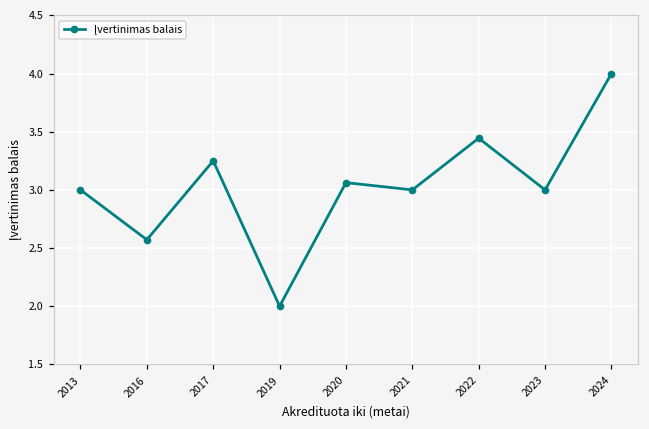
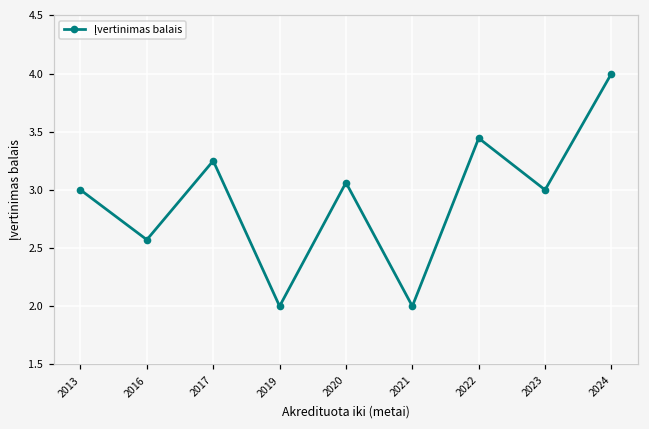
2021: 3 -> 2
